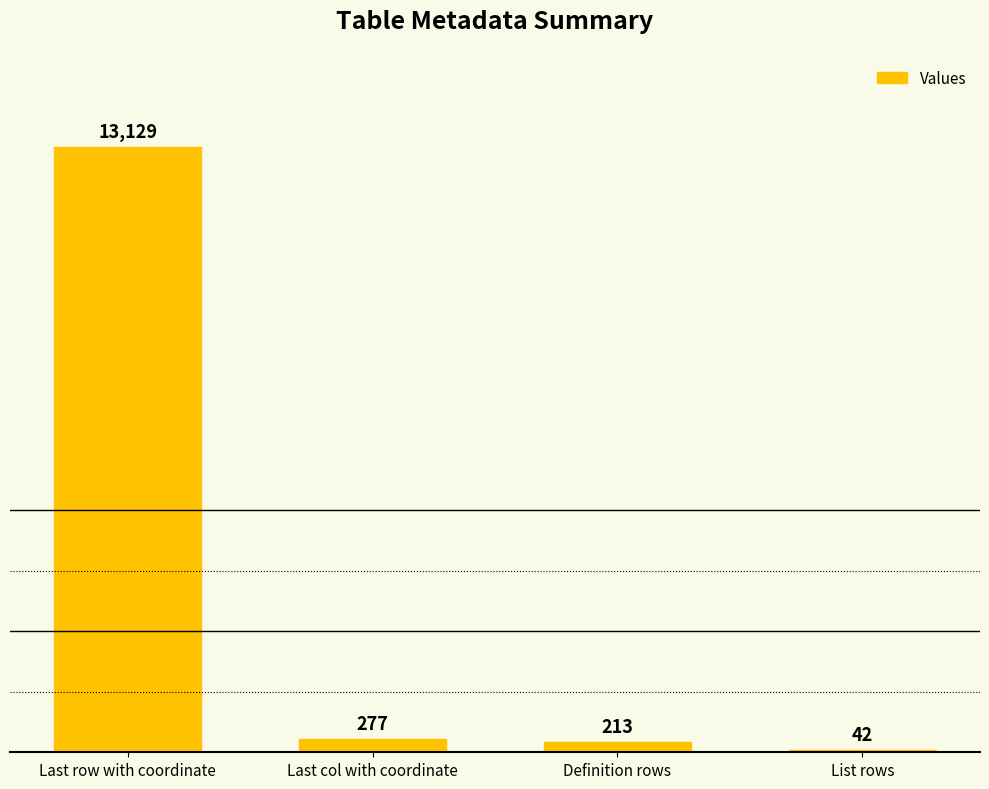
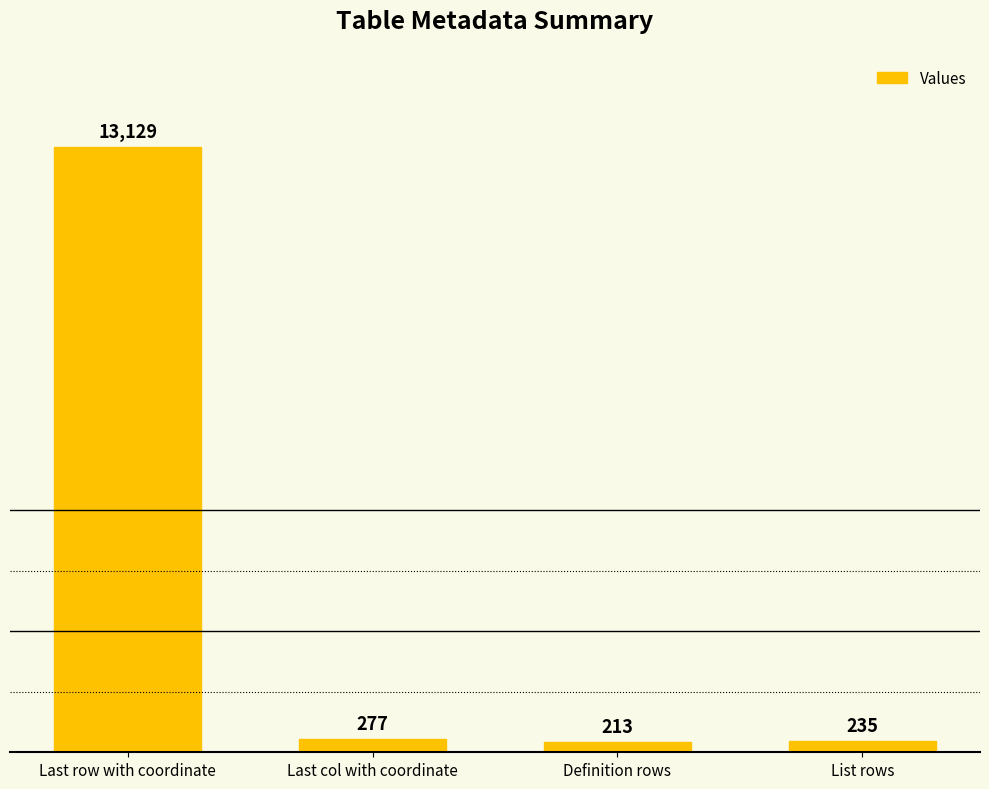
List rows: 42 -> 235
